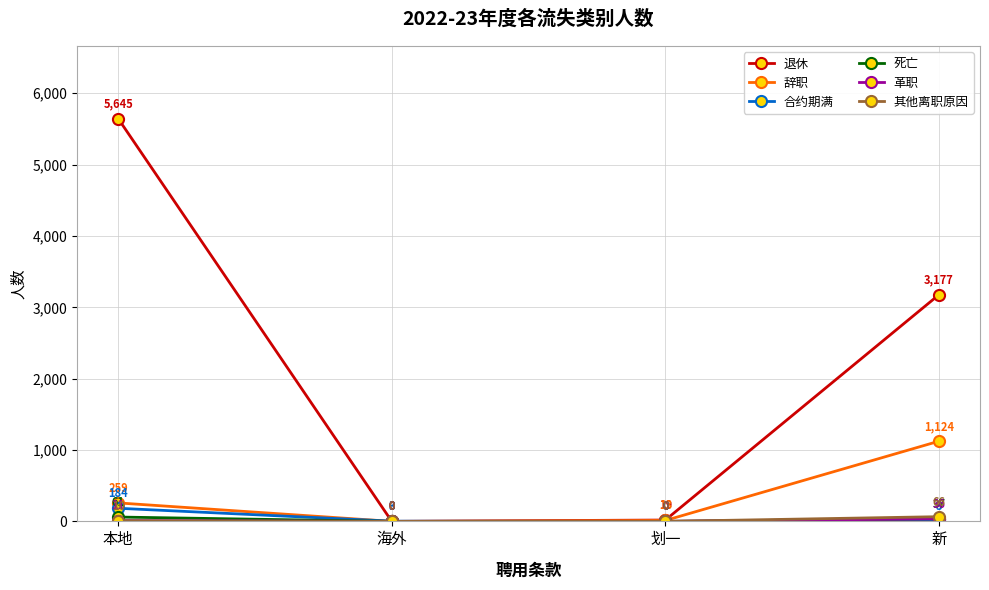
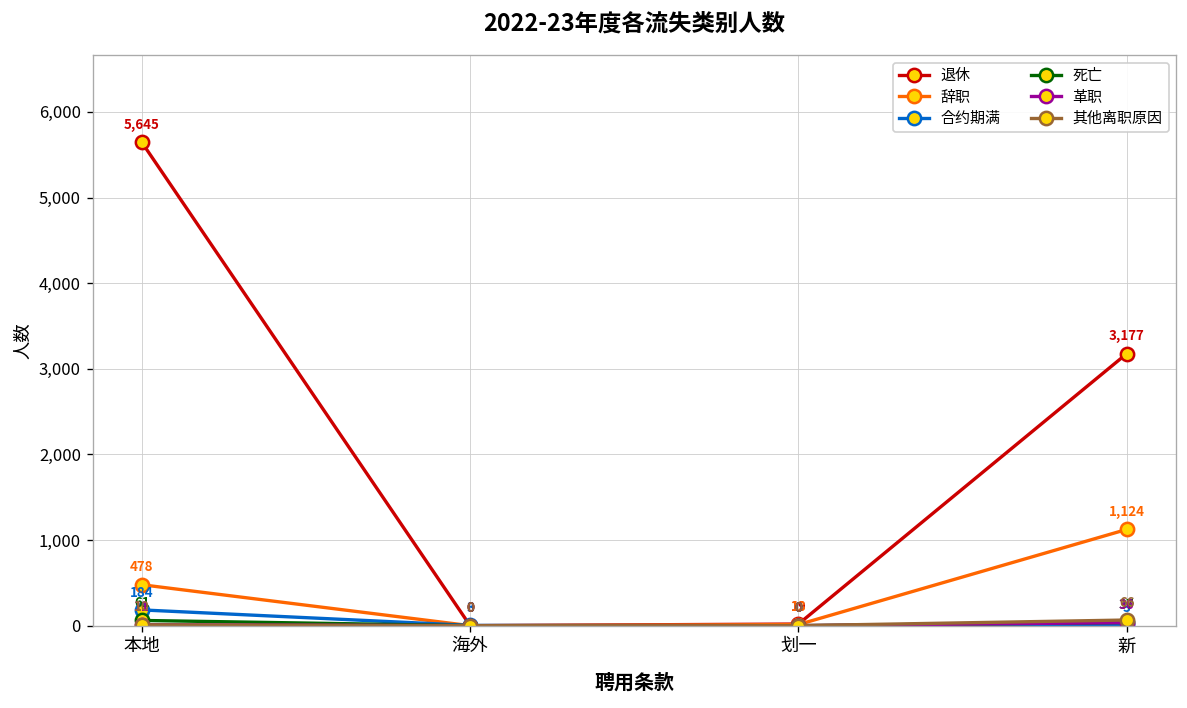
辞职, 本地: 259 -> 478
